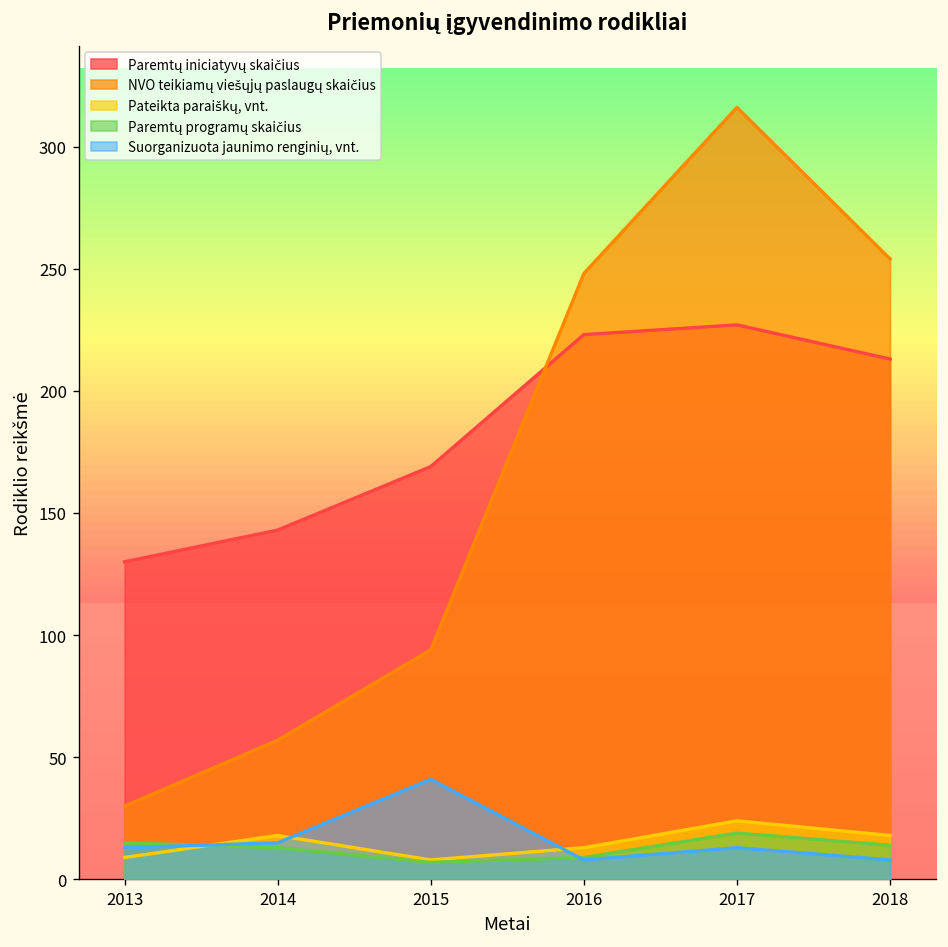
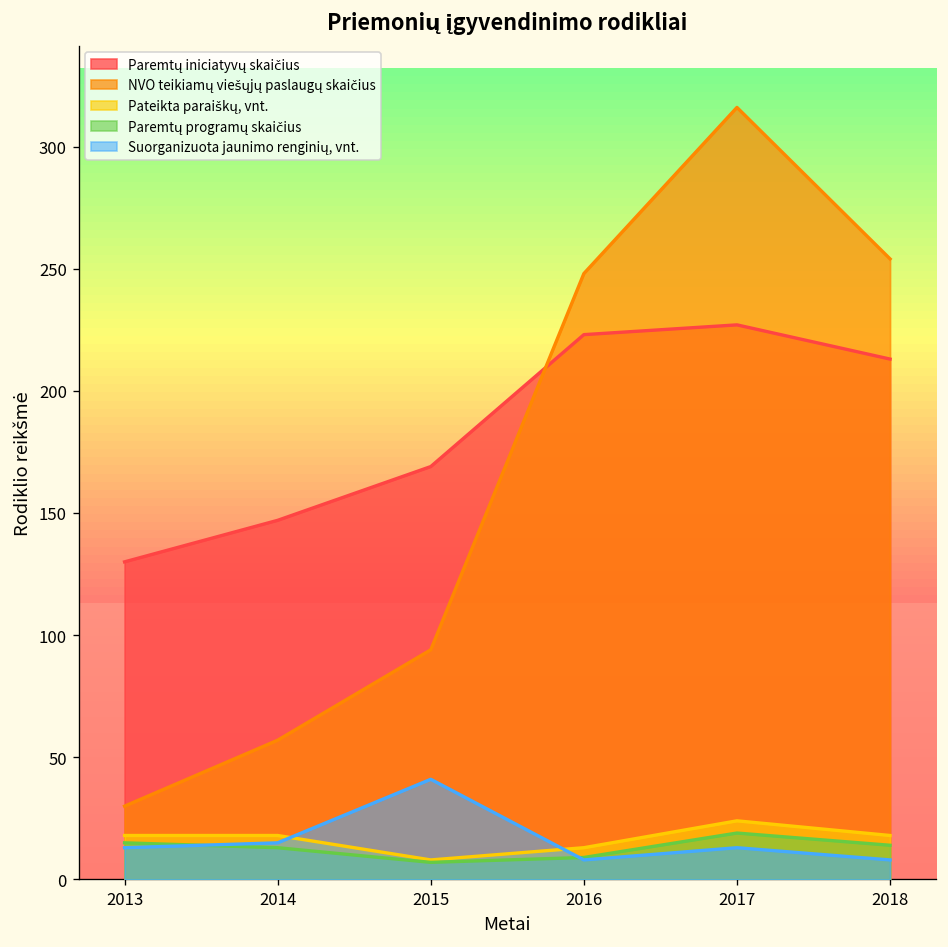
Pateikta paraiškų, vnt., 2013: 9 -> 18
Paremtų iniciatyvų skaičius, 2014: 143 -> 147
